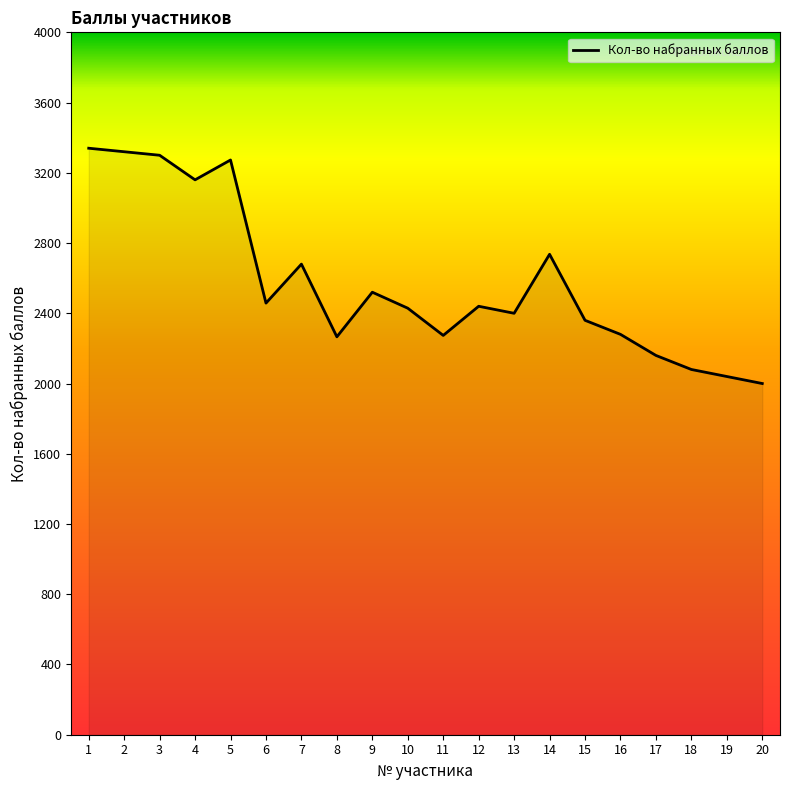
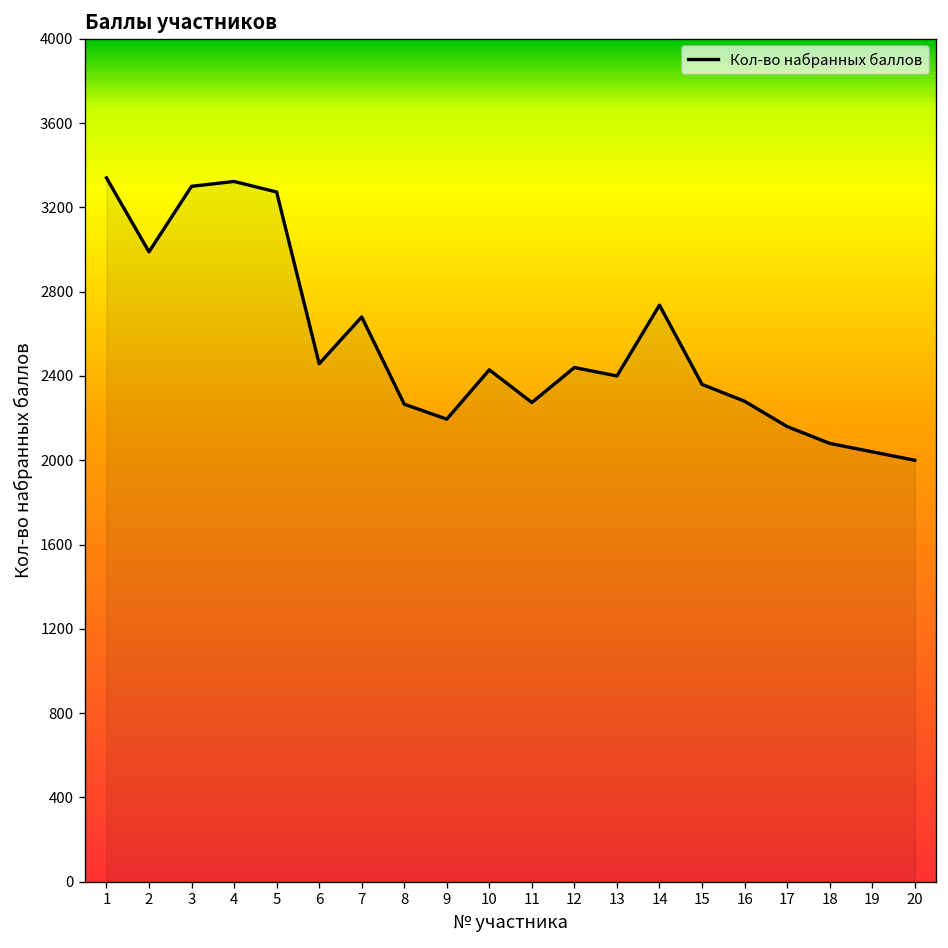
2: 3320 -> 2990
4: 3160 -> 3320
9: 2520 -> 2200
